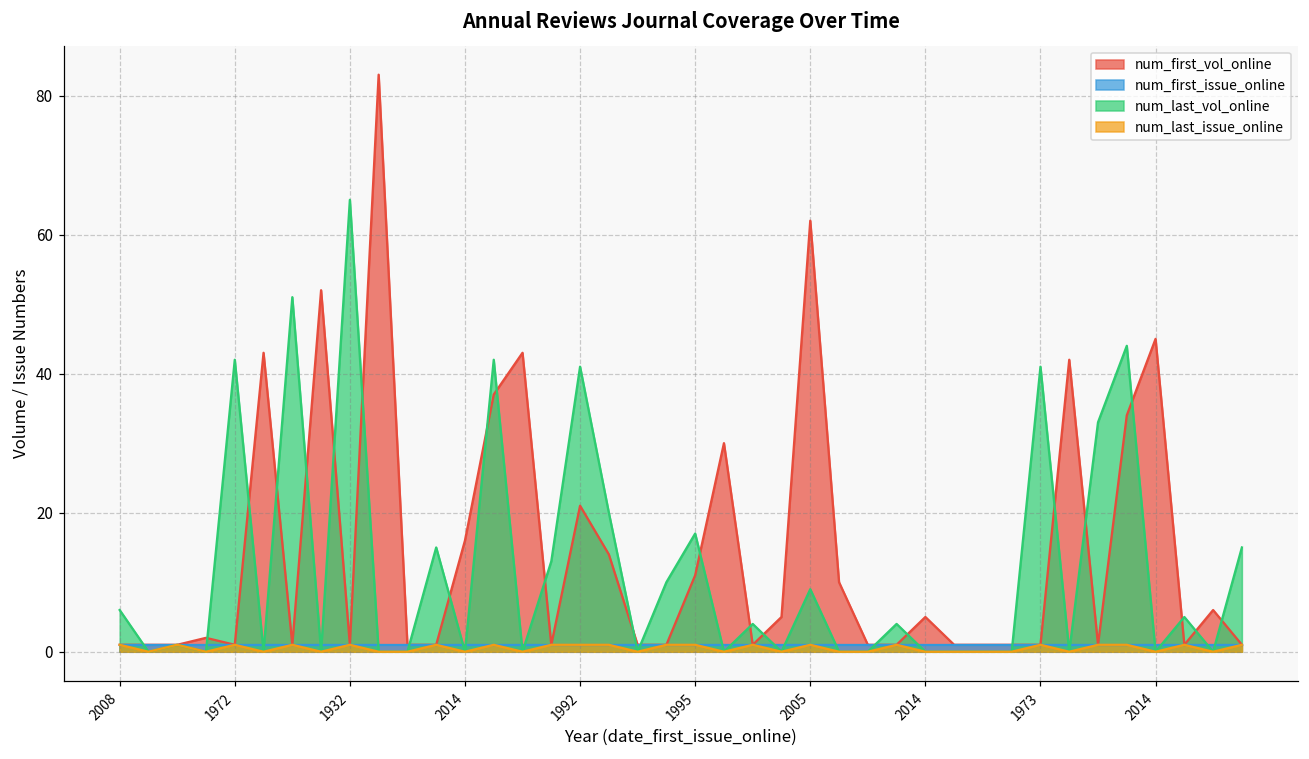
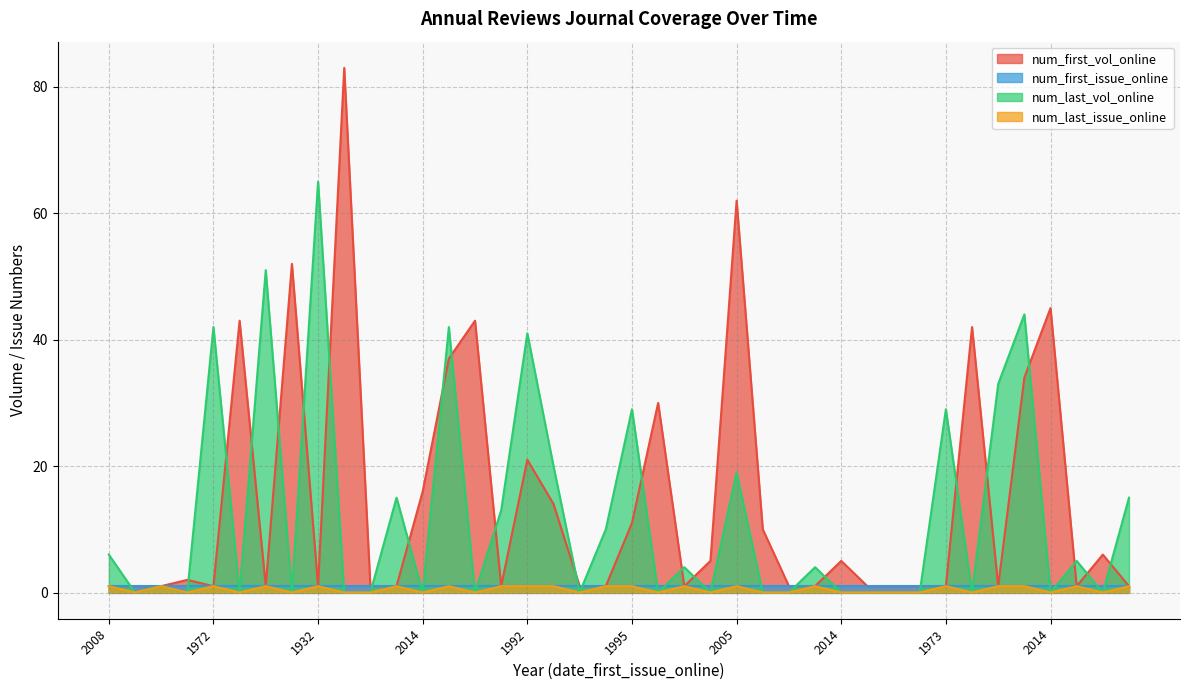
num_last_vol_online, 1995: 17 -> 29
num_last_vol_online, 2005: 9 -> 19
num_last_vol_online, 1973: 41 -> 29
